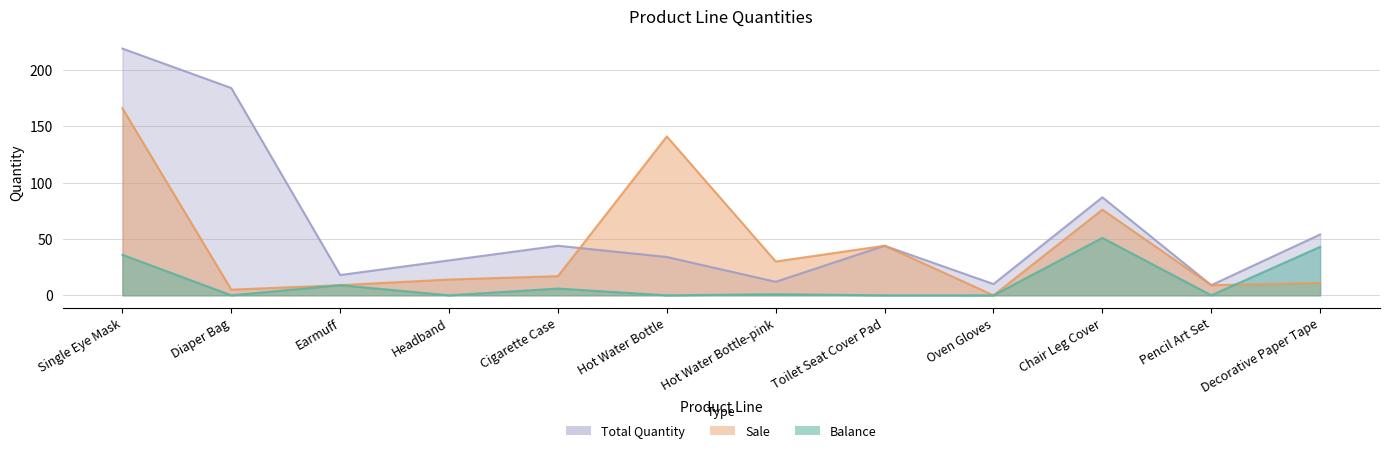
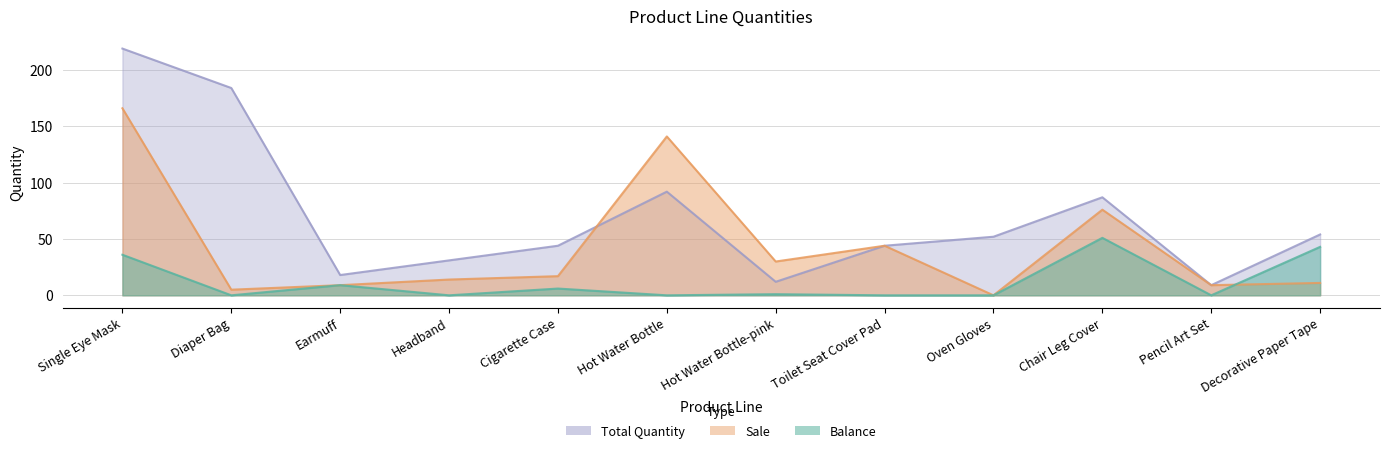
Total Quantity, Hot Water Bottle: 34 -> 92
Total Quantity, Oven Gloves: 10 -> 52
